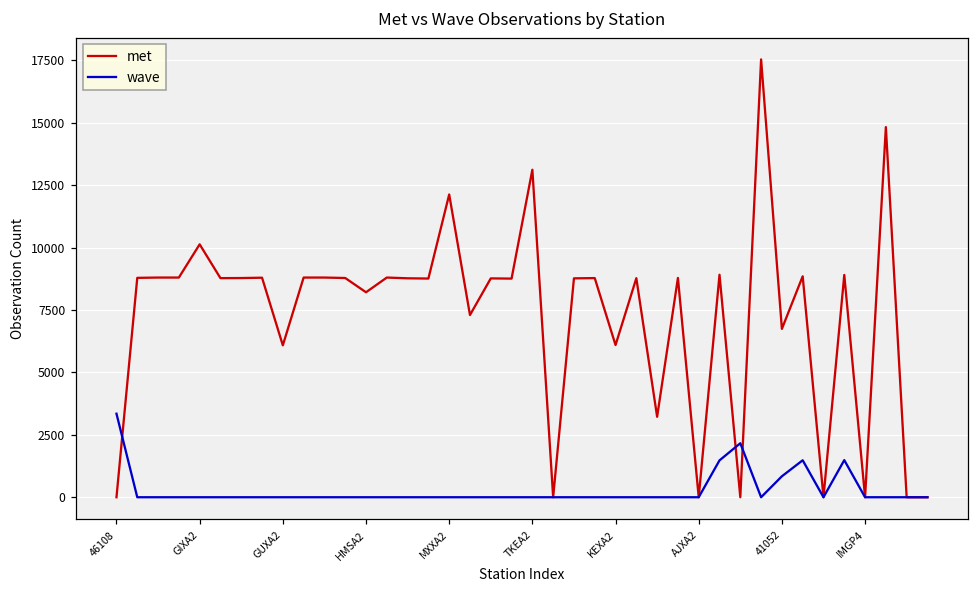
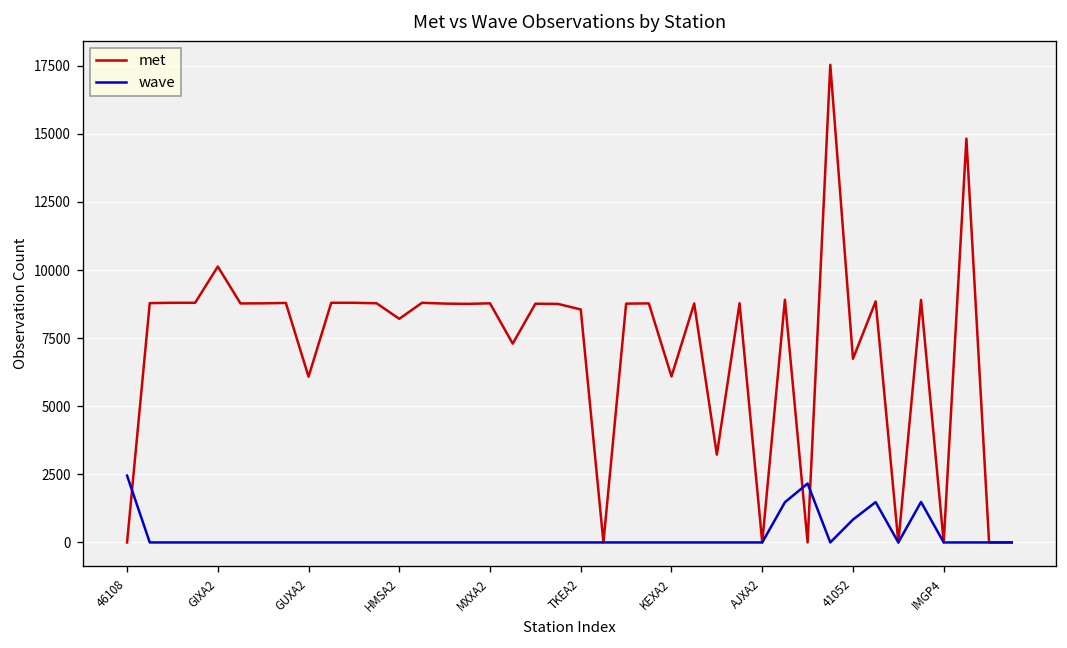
wave, 46108: 3300 -> 2500
met, MXXA2: 12100 -> 8800
met, TKEA2: 13100 -> 8600
